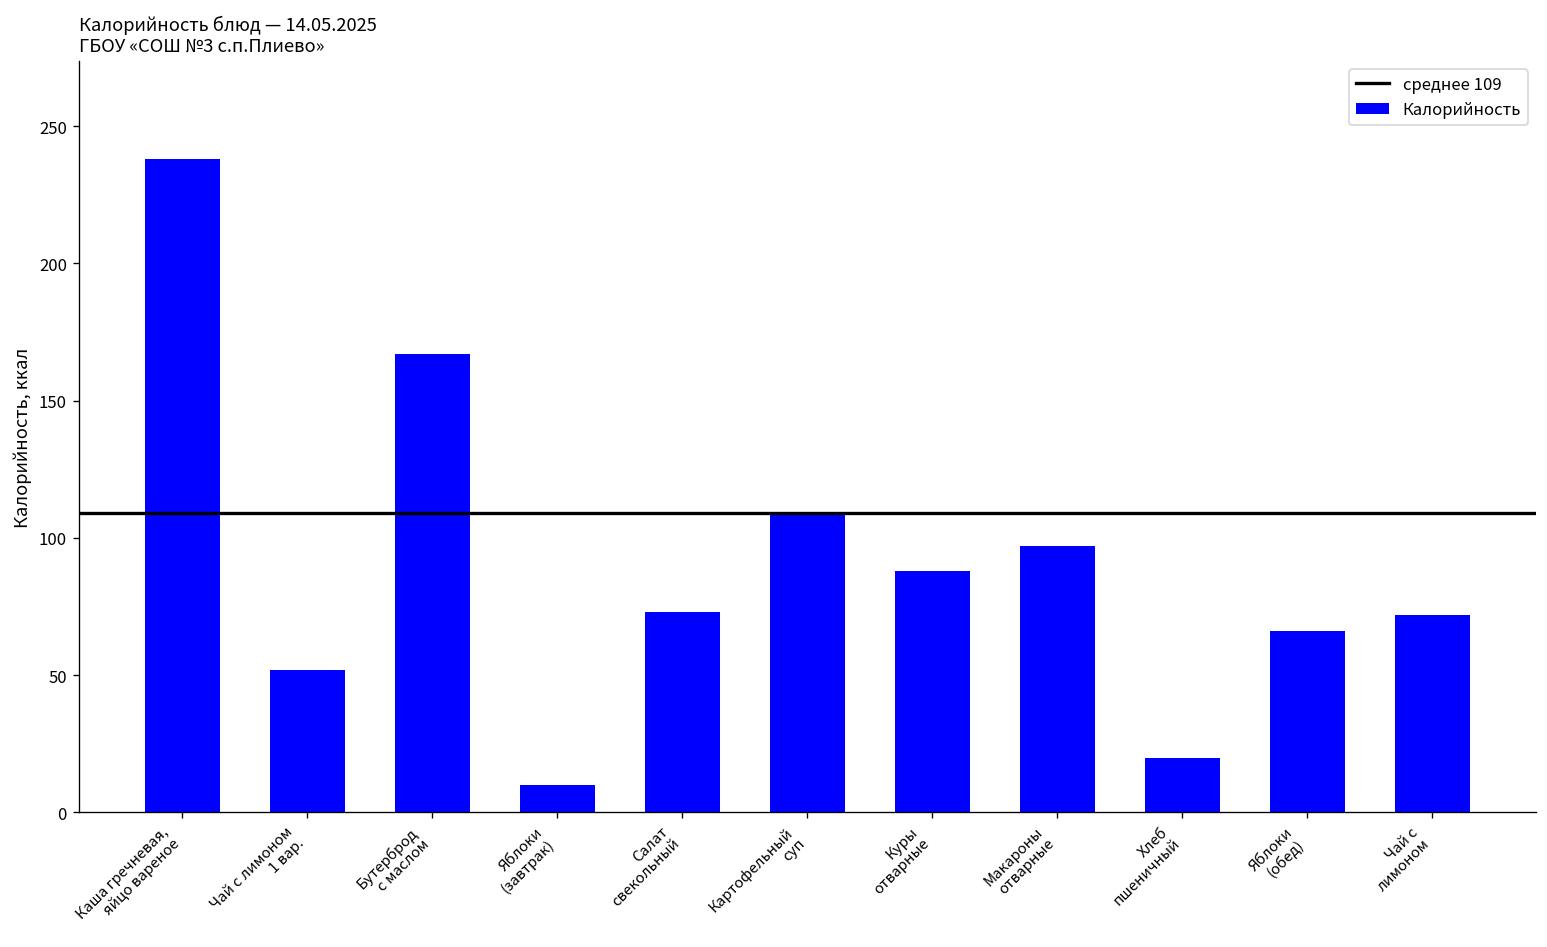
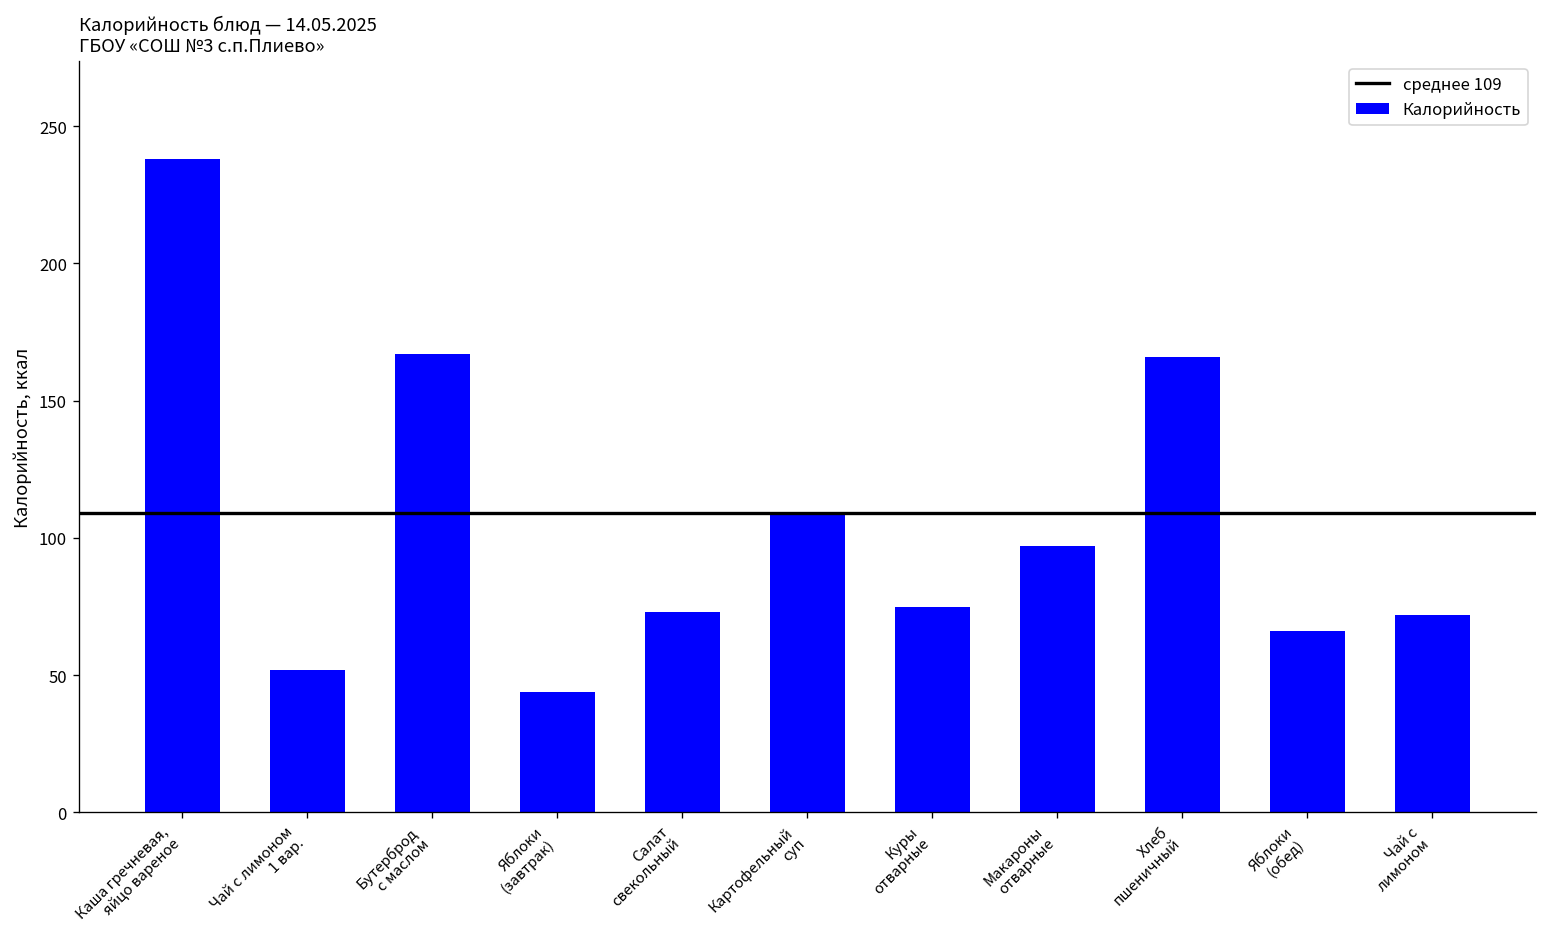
Яблоки (завтрак): 10 -> 44
Куры отварные: 88 -> 75
Хлеб пшеничный: 20 -> 166
